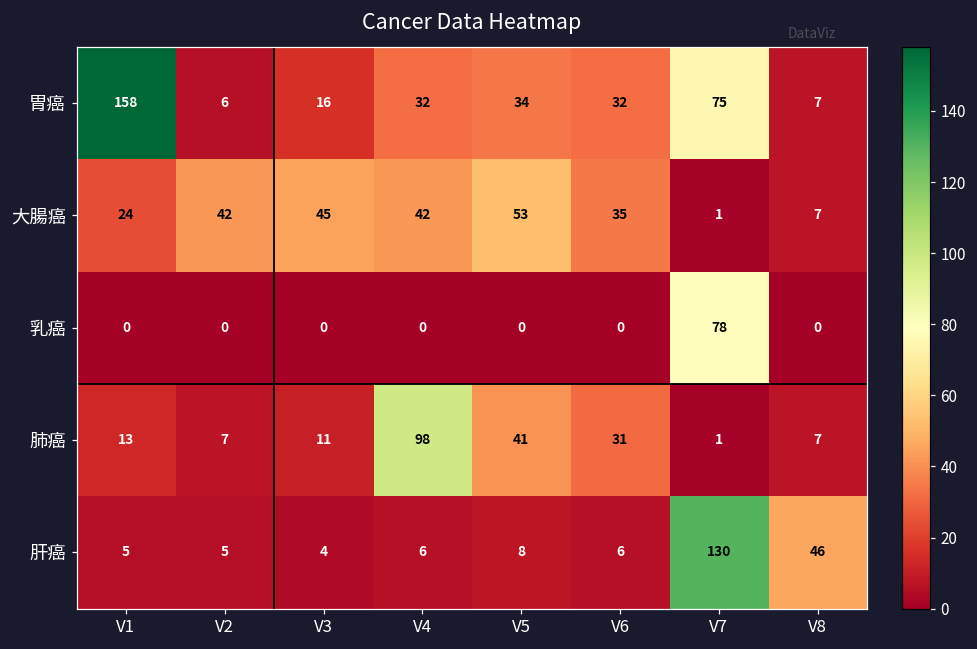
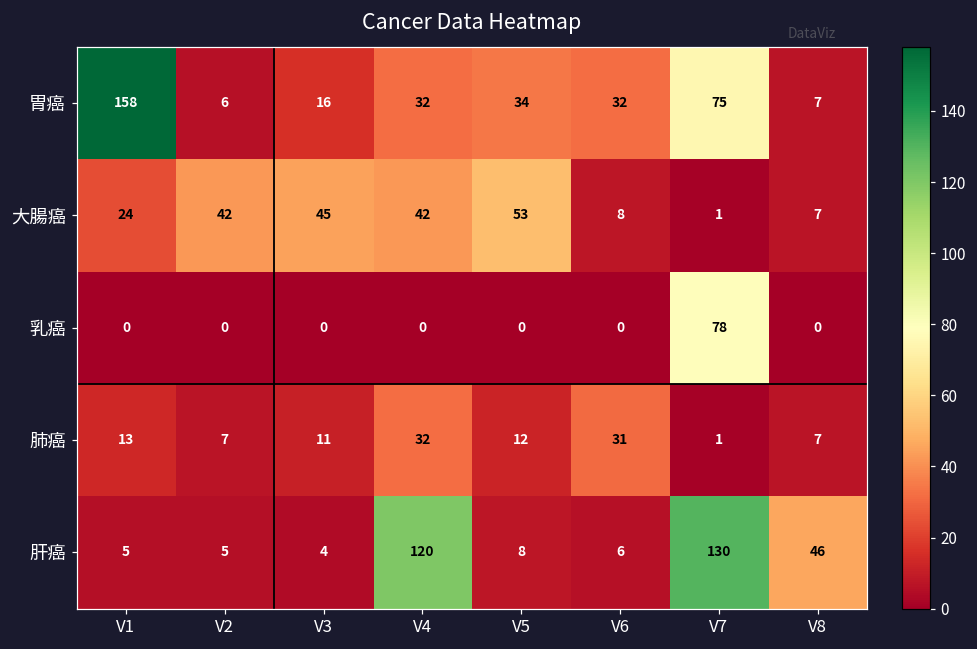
大腸癌, V6: 35 -> 8
肺癌, V4: 98 -> 32
肺癌, V5: 41 -> 12
肝癌, V4: 6 -> 120
